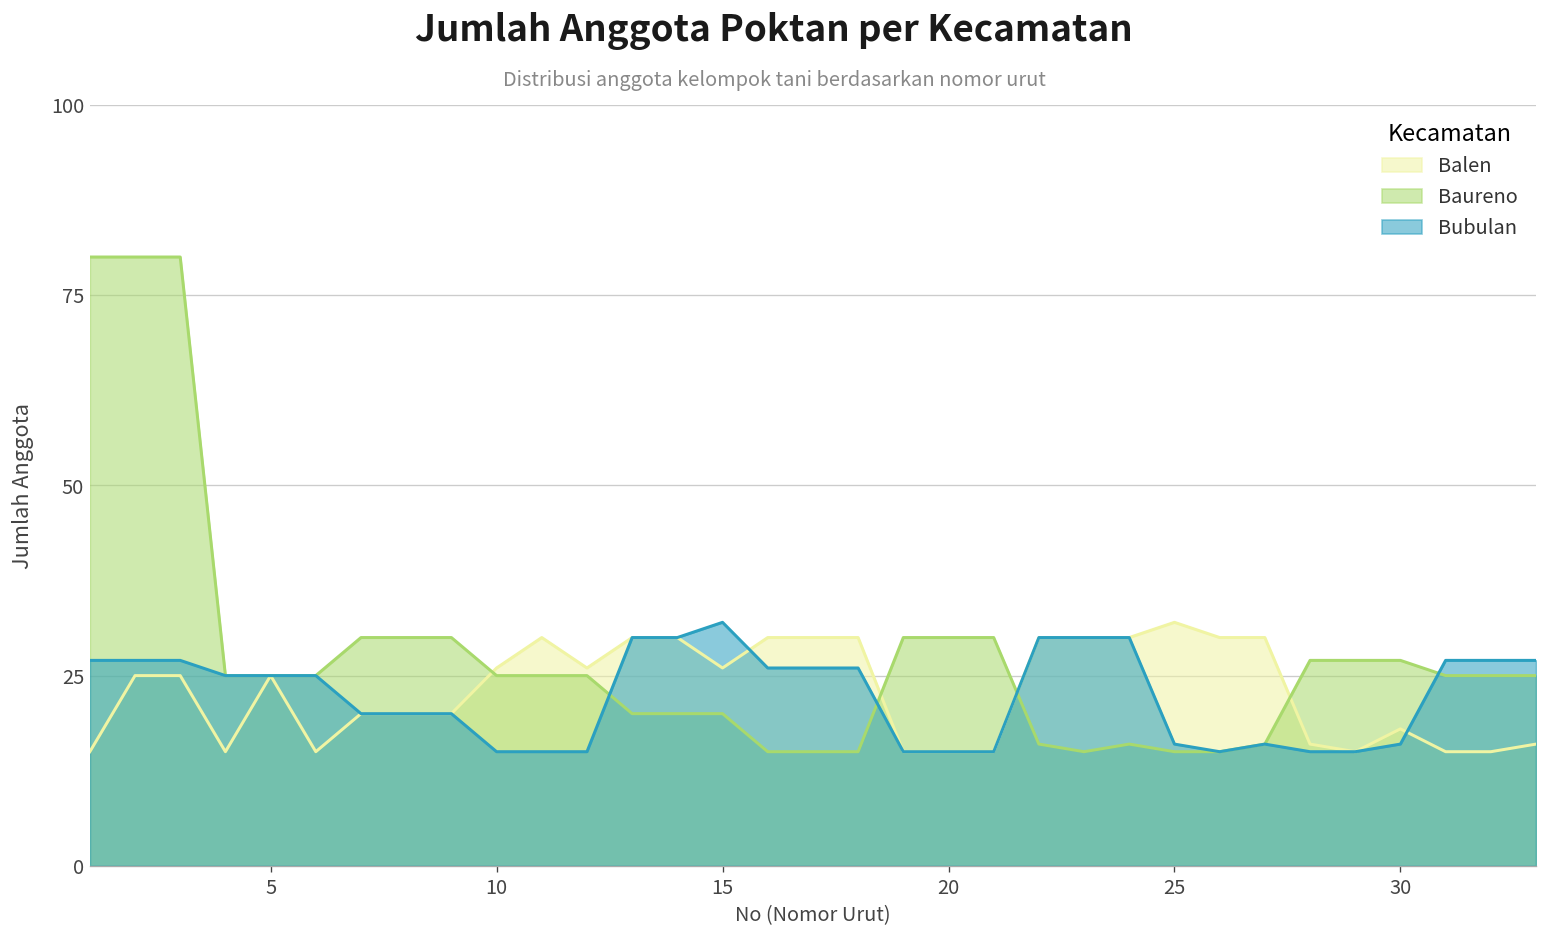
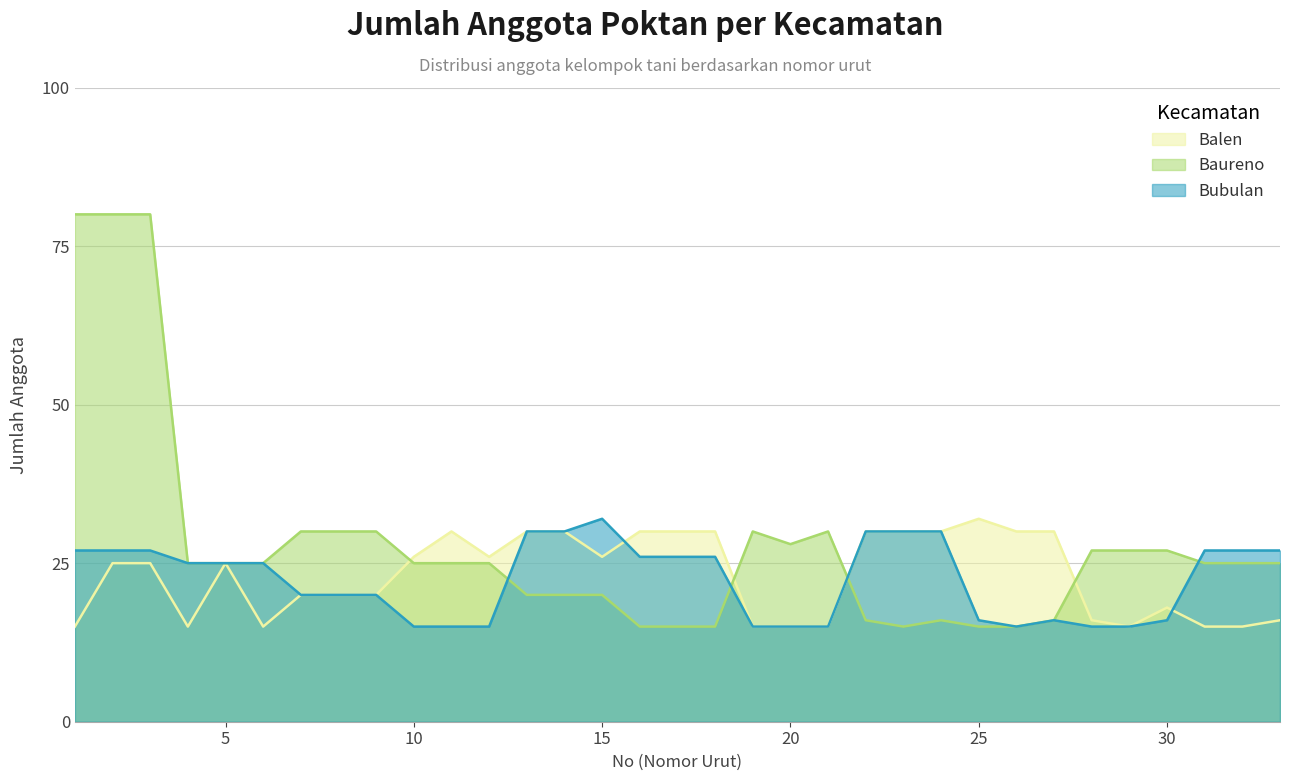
Baureno, 20: 30 -> 28
